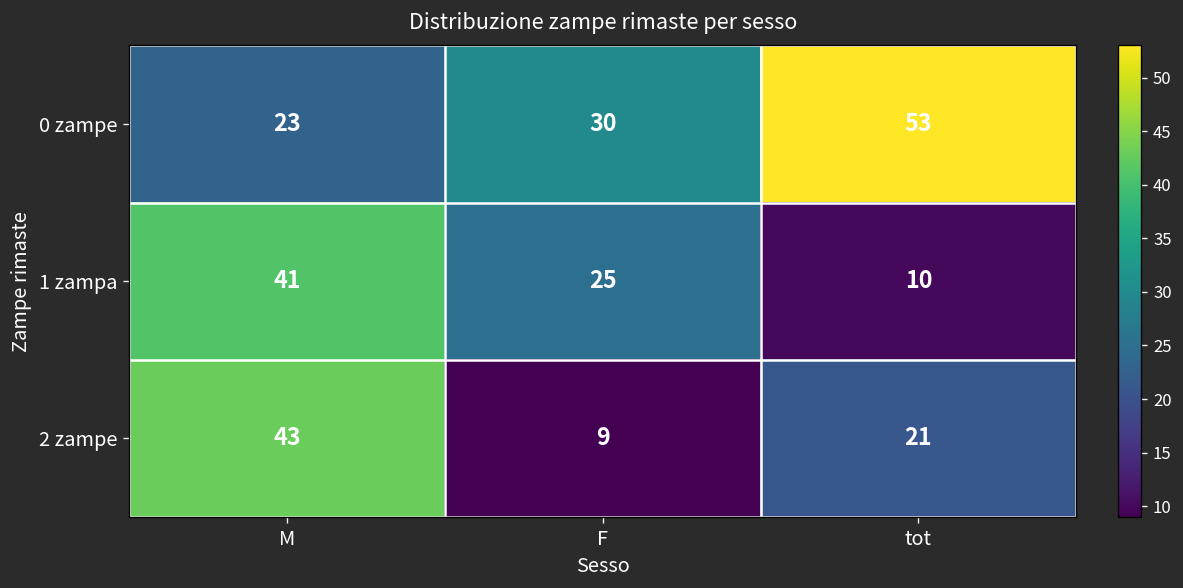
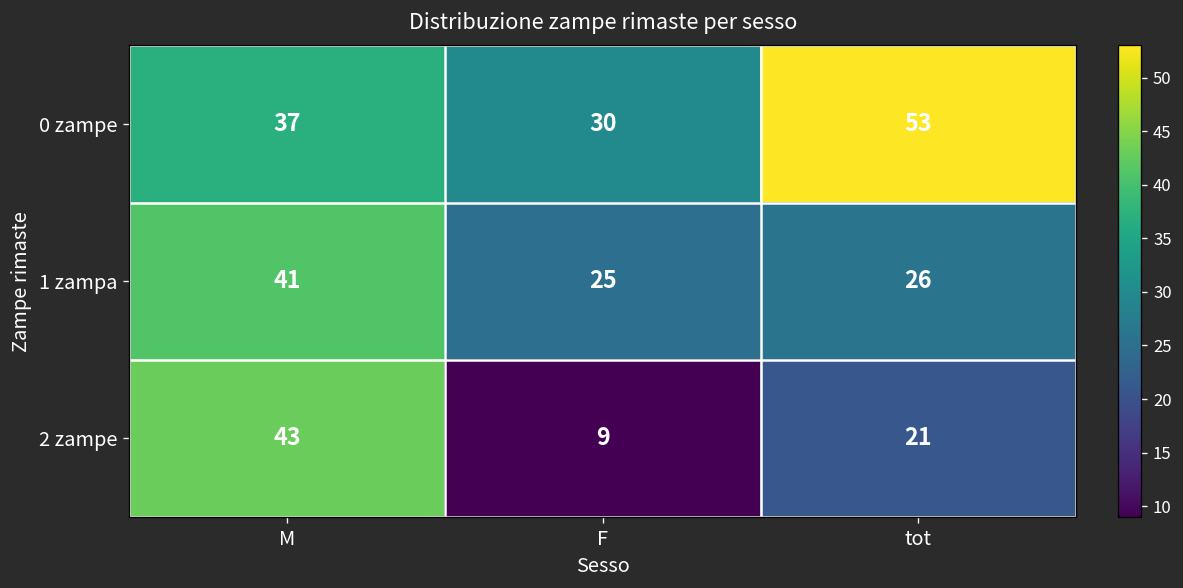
0 zampe, M: 23 -> 37
1 zampa, tot: 10 -> 26
